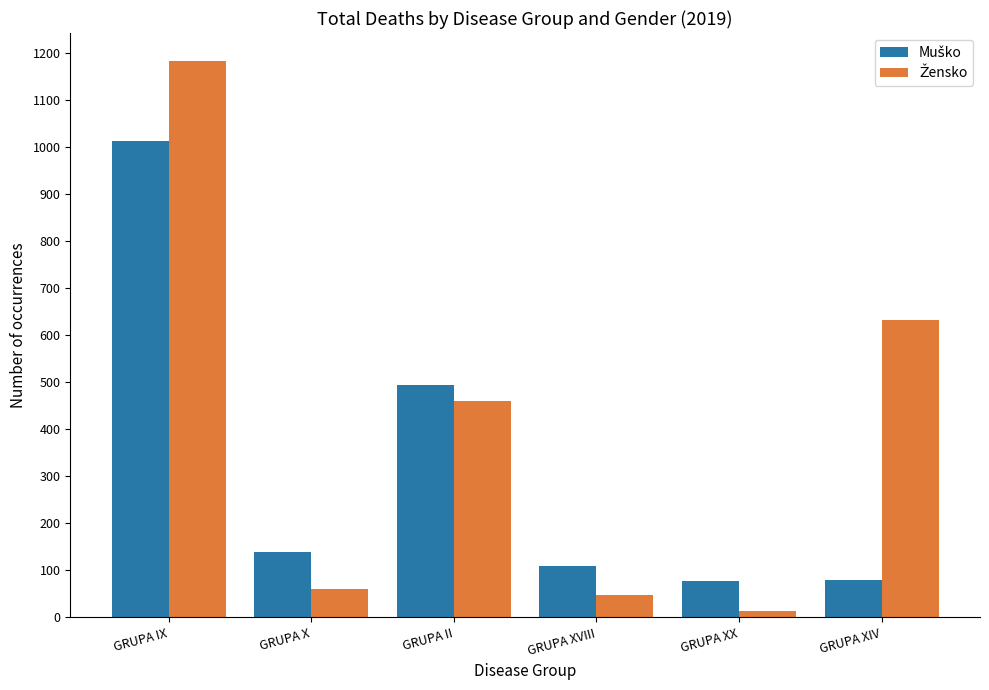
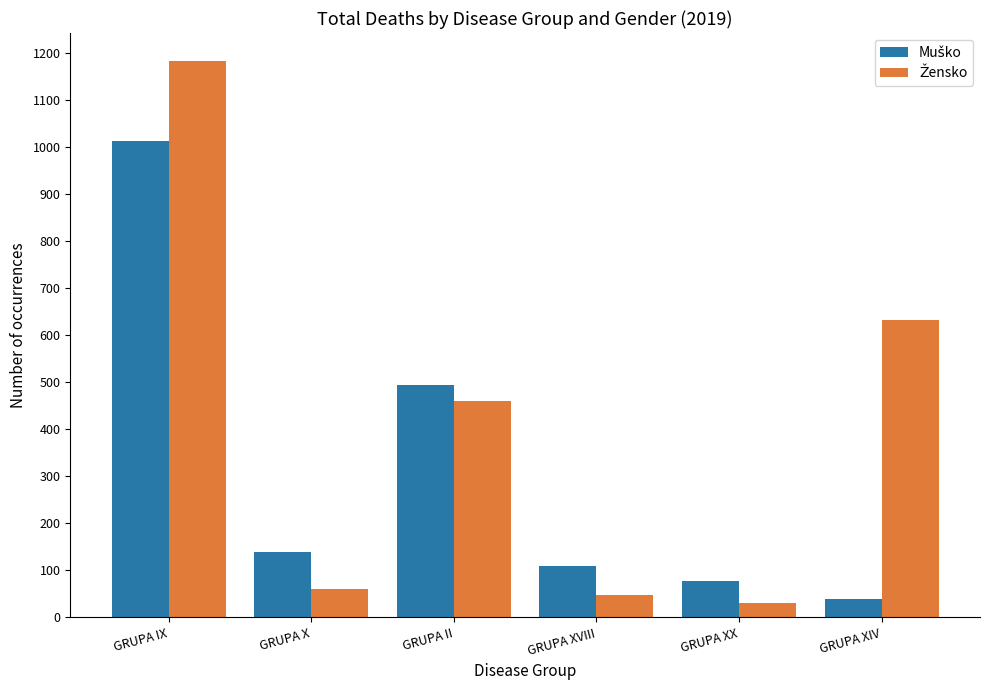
Žensko, GRUPA XX: 10 -> 30
Muško, GRUPA XIV: 80 -> 40
